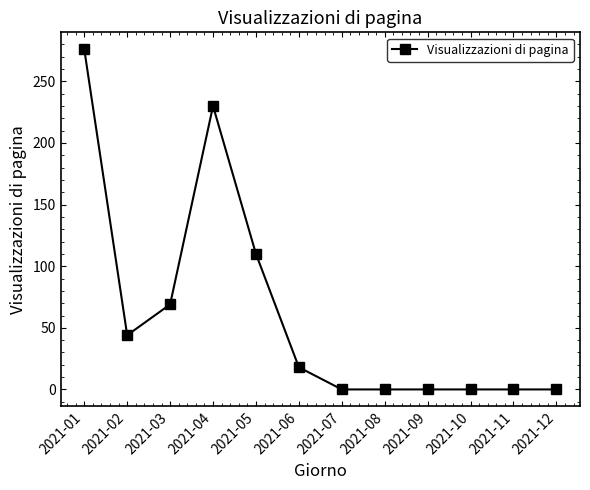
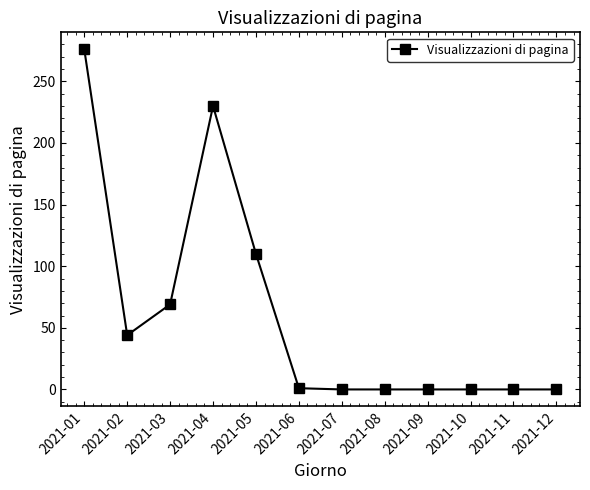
2021-06: 18 -> 1
